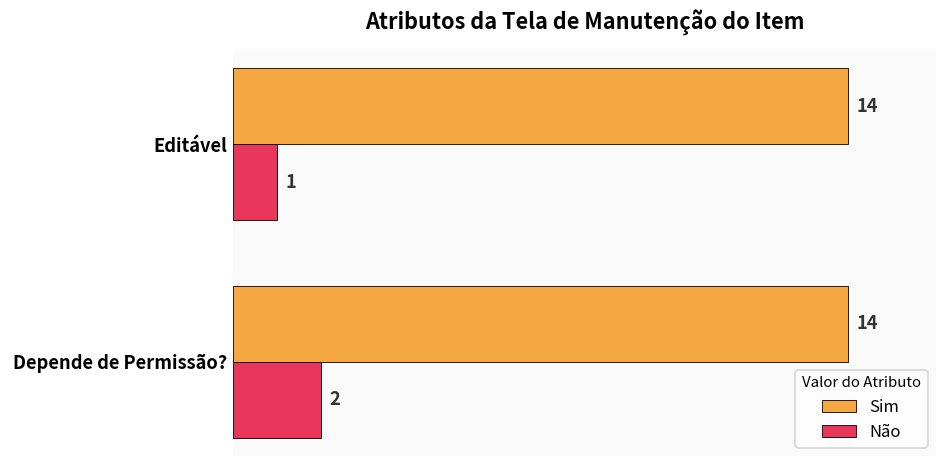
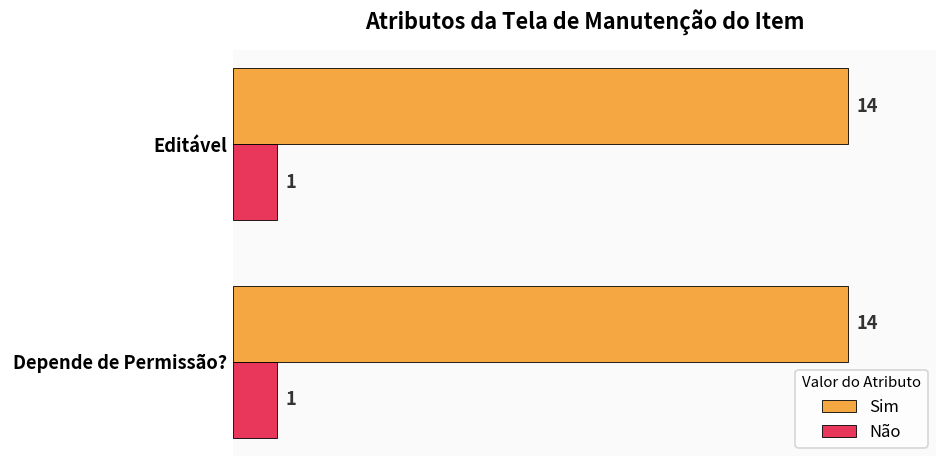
Não, Depende de Permissão?: 2 -> 1
